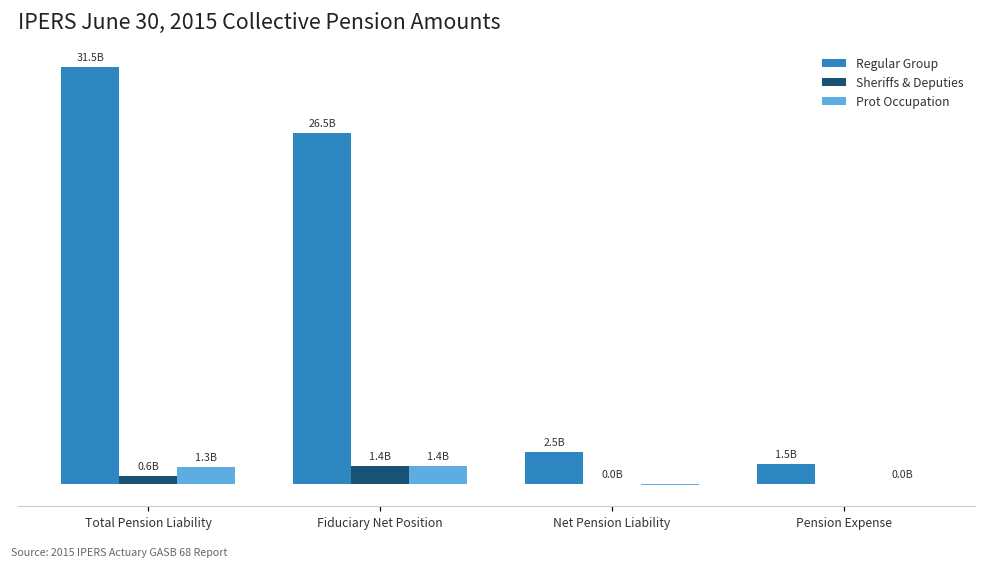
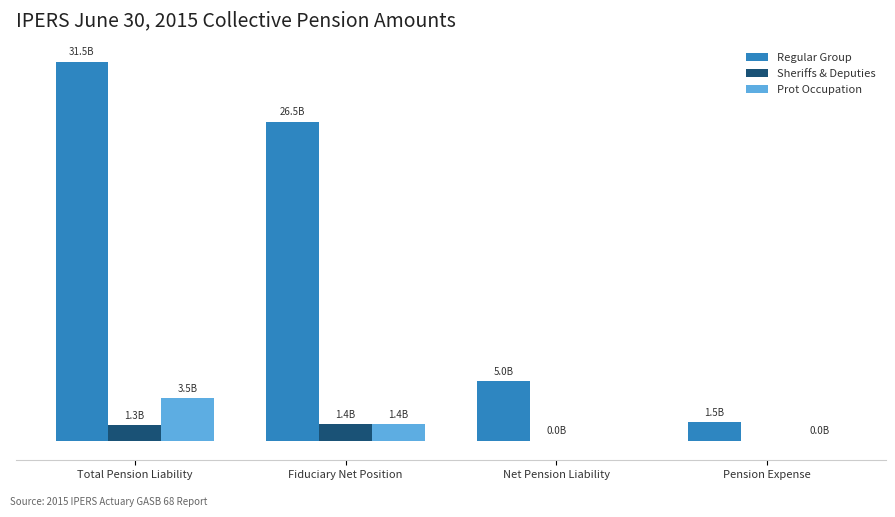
Sheriffs & Deputies, Total Pension Liability: 0.6B -> 1.3B
Prot Occupation, Total Pension Liability: 1.3B -> 3.5B
Regular Group, Net Pension Liability: 2.5B -> 5.0B
